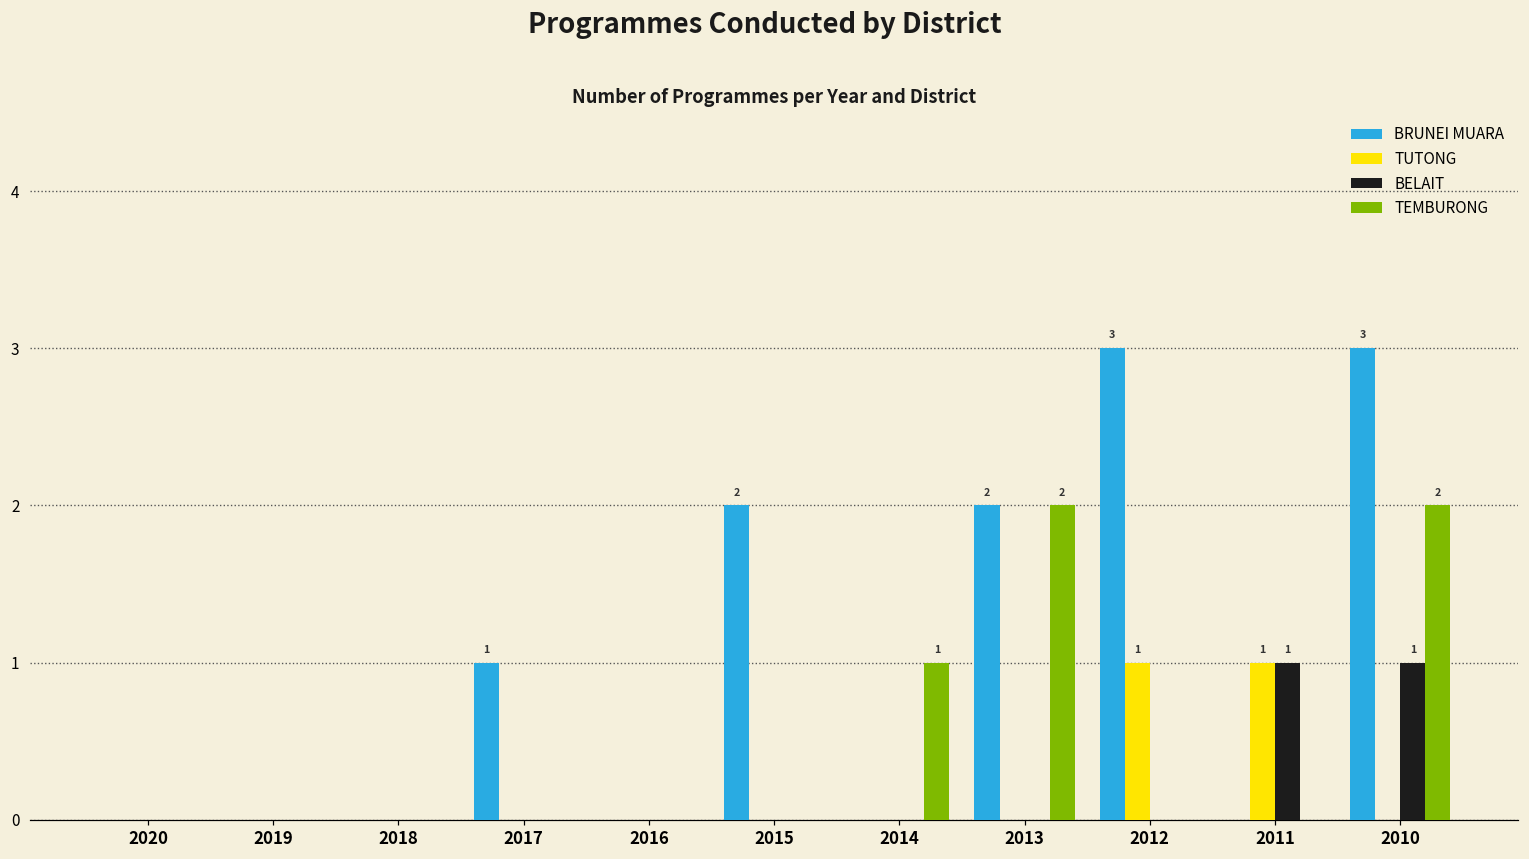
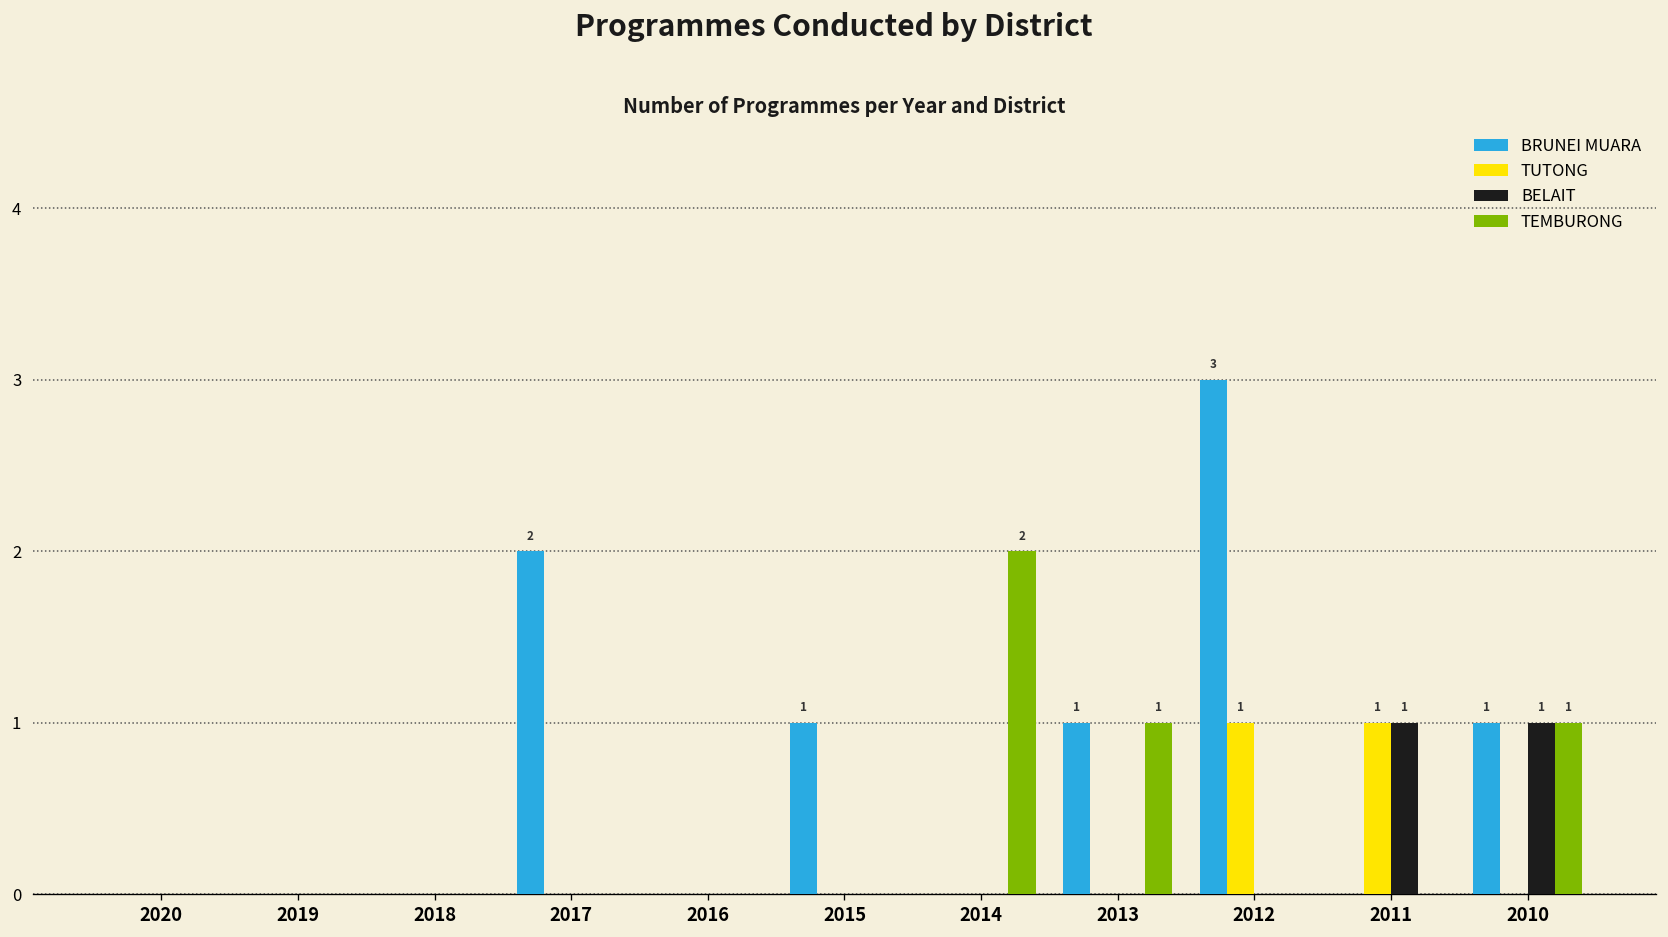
BRUNEI MUARA, 2017: 1 -> 2
BRUNEI MUARA, 2015: 2 -> 1
TEMBURONG, 2014: 1 -> 2
BRUNEI MUARA, 2013: 2 -> 1
TEMBURONG, 2013: 2 -> 1
BRUNEI MUARA, 2010: 3 -> 1
TEMBURONG, 2010: 2 -> 1
